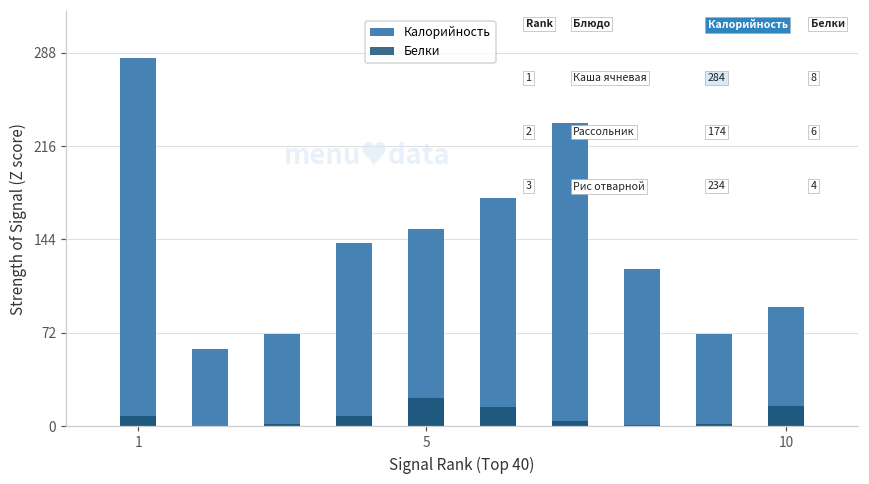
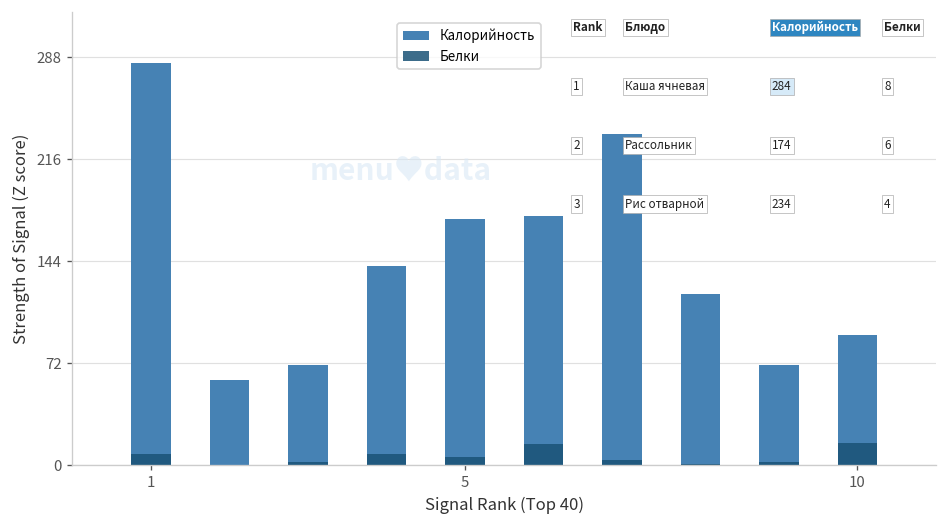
Калорийность, 5: 152 -> 174
Белки, 5: 22 -> 6
